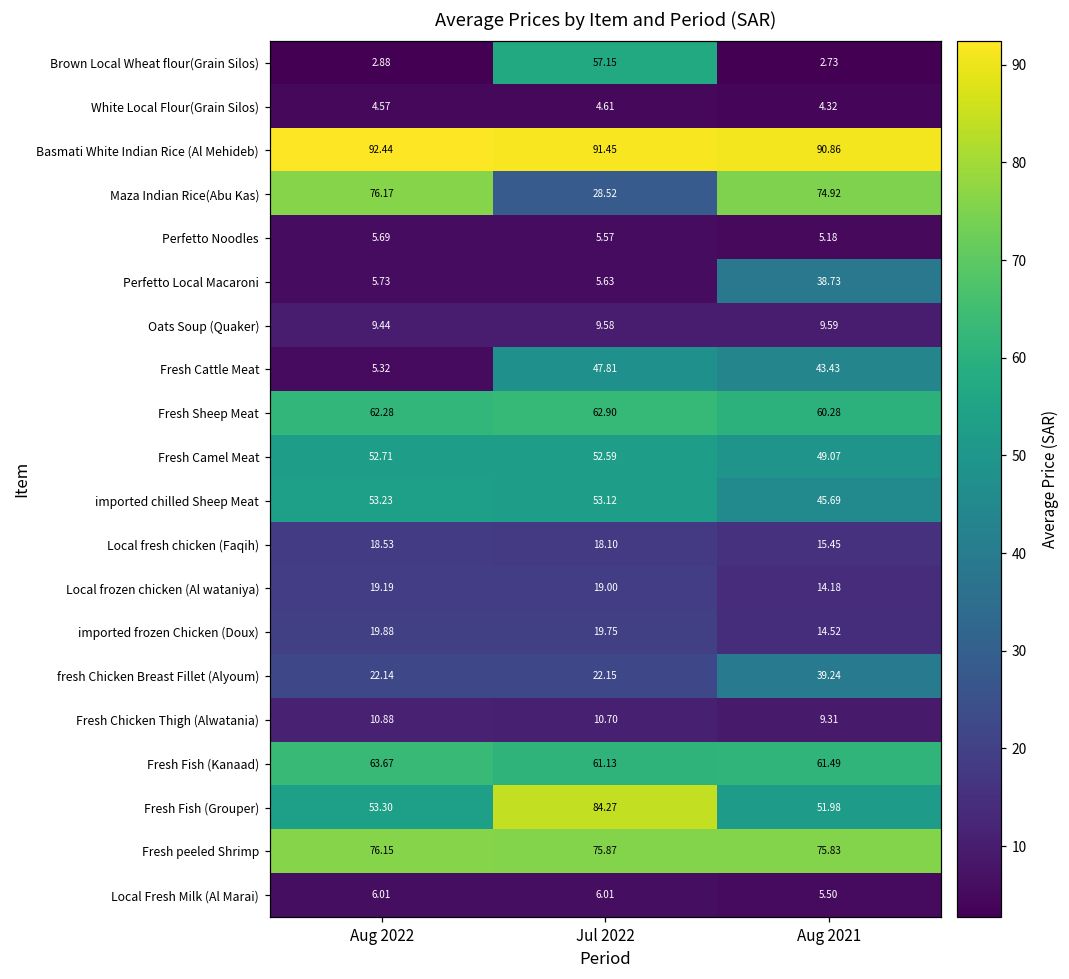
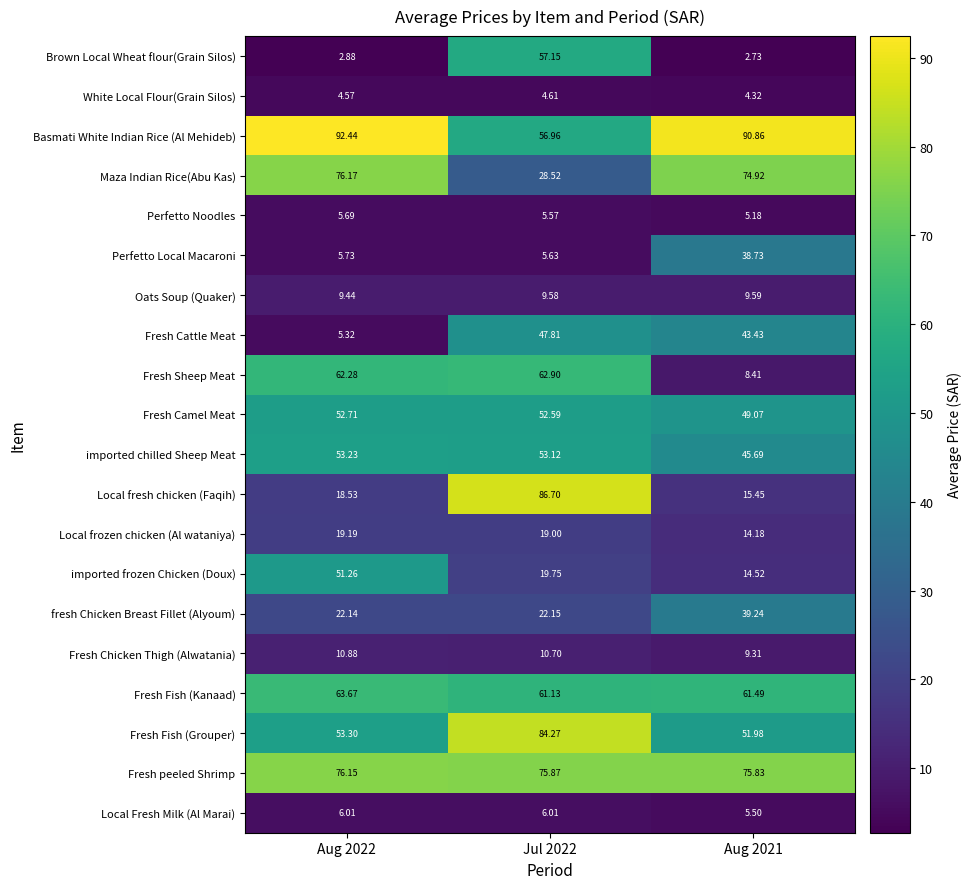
Basmati White Indian Rice (Al Mehideb), Jul 2022: 91.45 -> 56.96
Fresh Sheep Meat, Aug 2021: 60.28 -> 8.41
Local fresh chicken (Faqih), Jul 2022: 18.10 -> 86.70
imported frozen Chicken (Doux), Aug 2022: 19.88 -> 51.26
